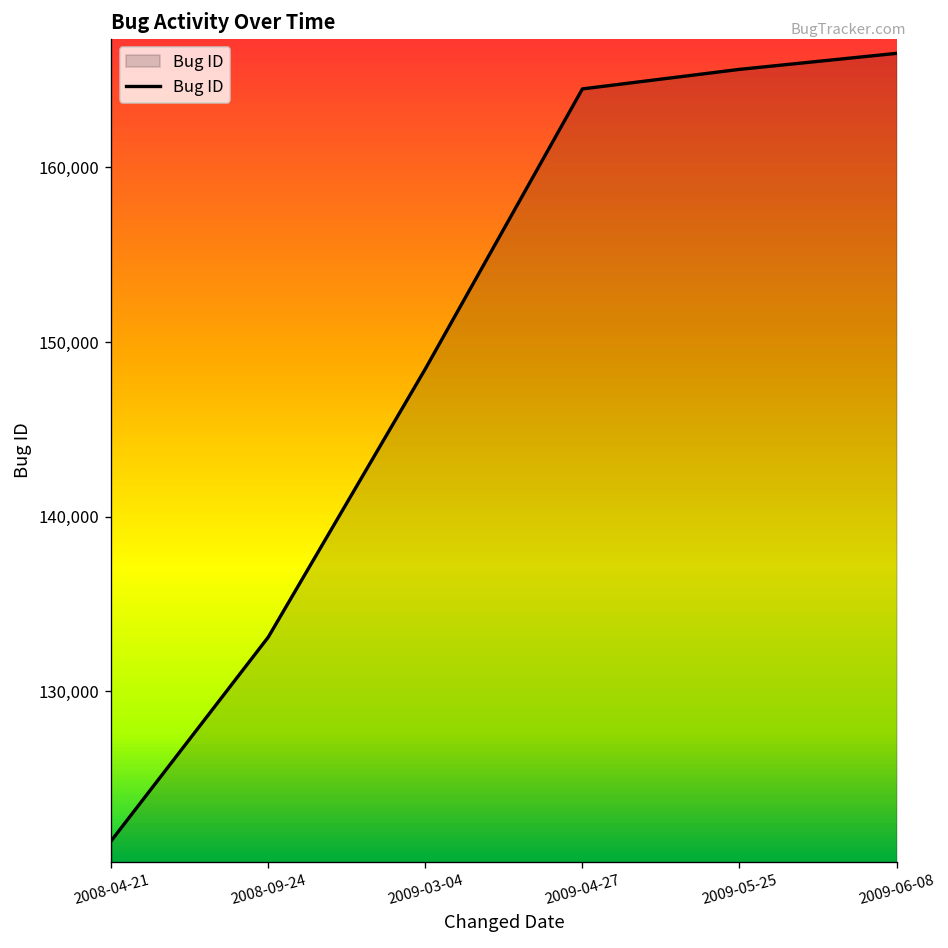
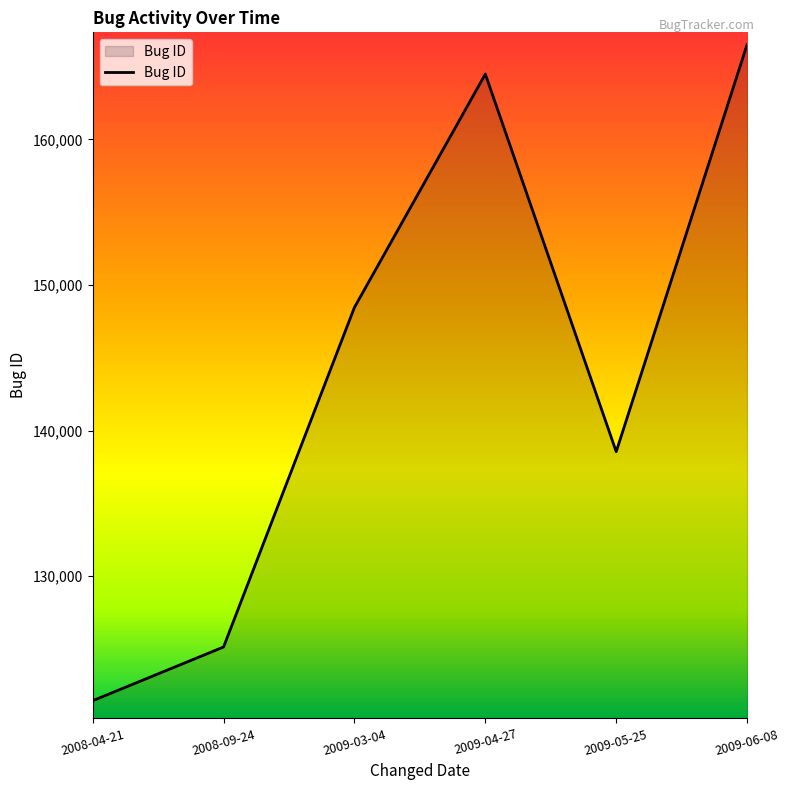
2008-09-24: 133,100 -> 125,100
2009-05-25: 165,600 -> 138,600
